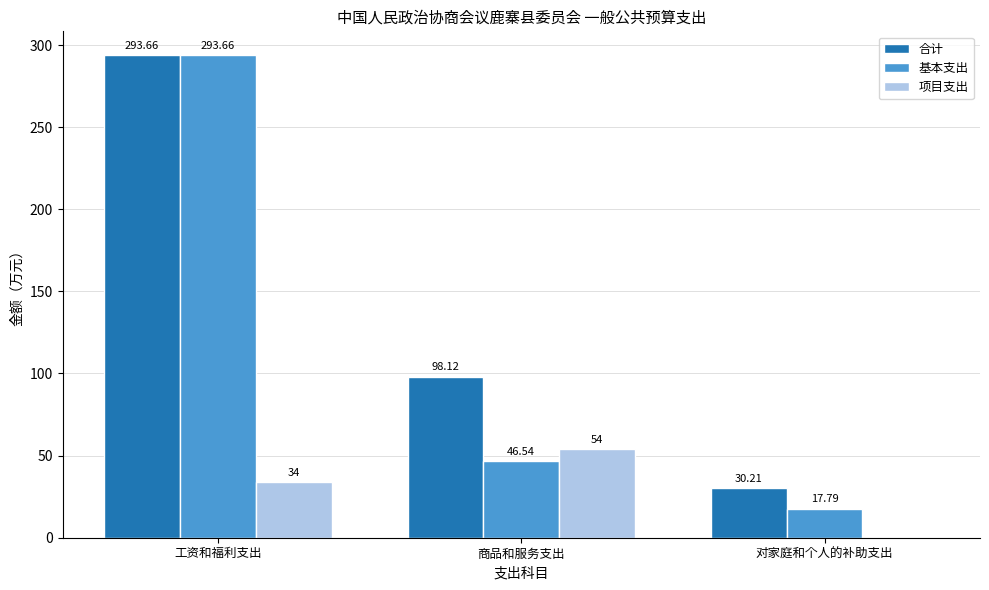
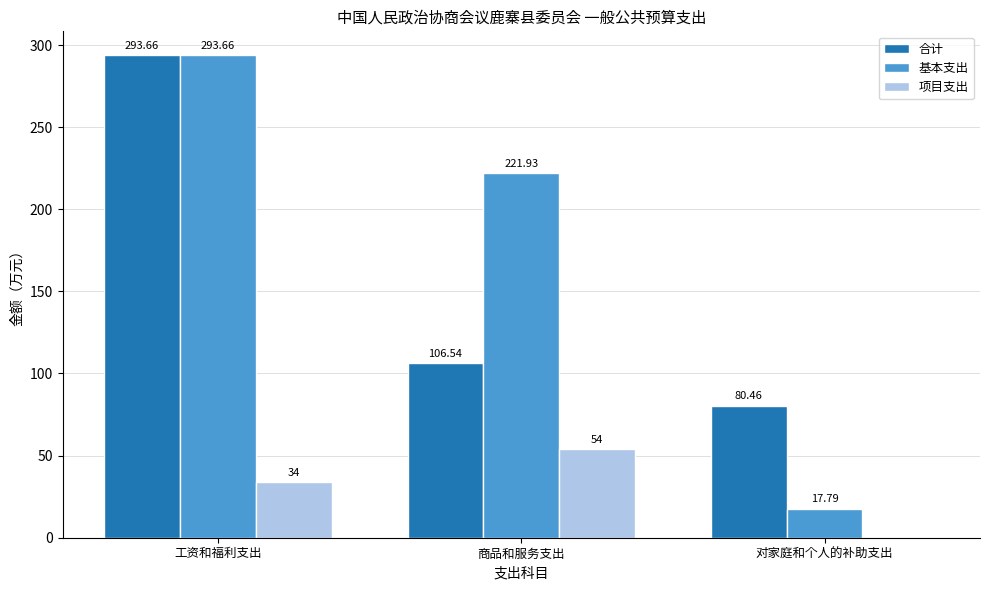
合计, 商品和服务支出: 98.12 -> 106.54
基本支出, 商品和服务支出: 46.54 -> 221.93
合计, 对家庭和个人的补助支出: 30.21 -> 80.46
